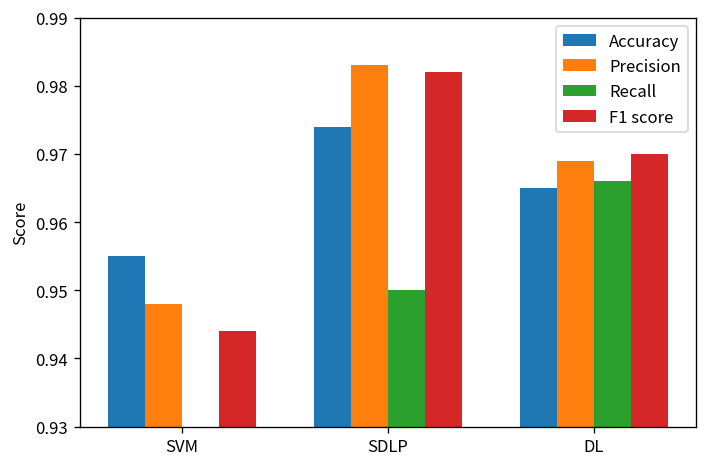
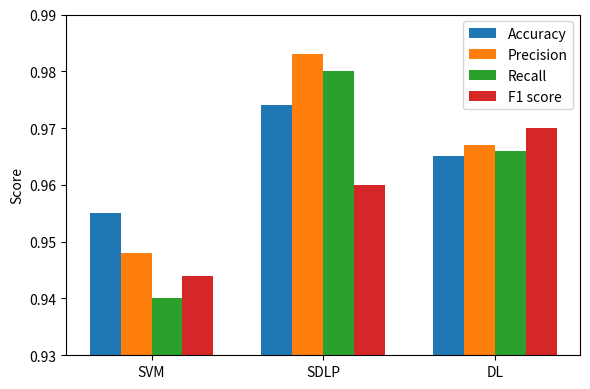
Recall, SVM: 0.93 -> 0.94
Recall, SDLP: 0.95 -> 0.98
F1 score, SDLP: 0.982 -> 0.960
Precision, DL: 0.969 -> 0.967
